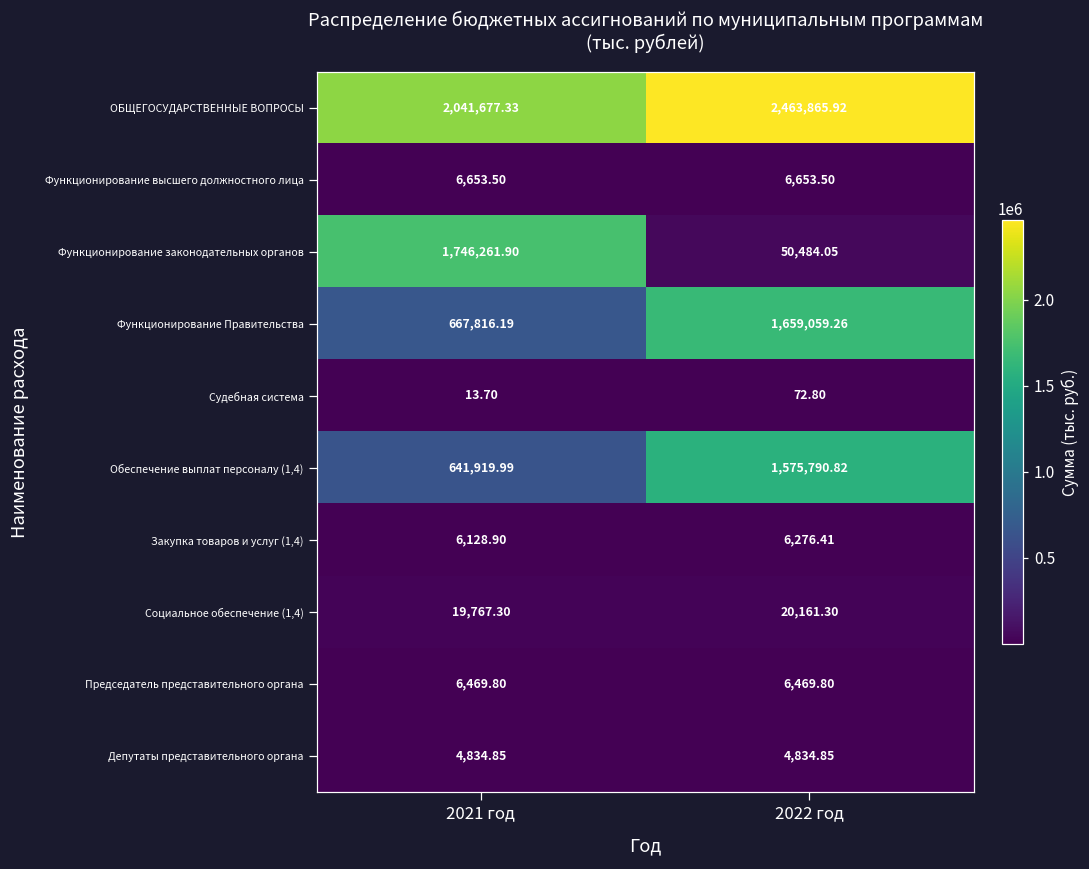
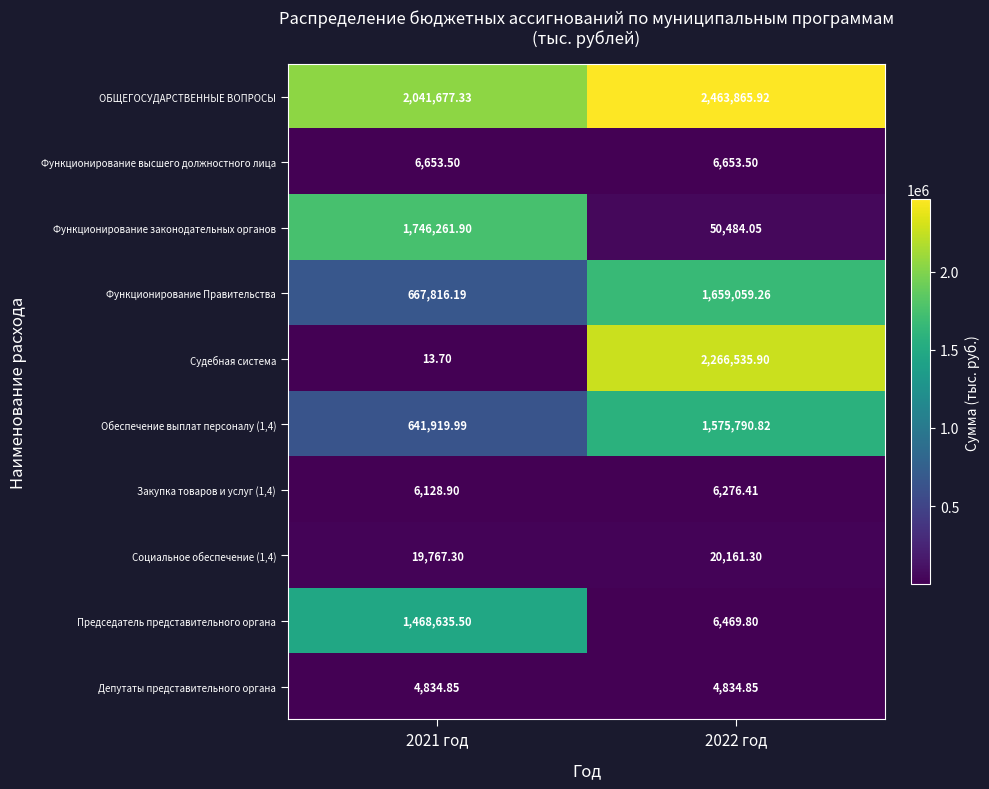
Судебная система, 2022 год: 72.80 -> 2,266,535.90
Председатель представительного органа, 2021 год: 6,469.80 -> 1,468,635.50
